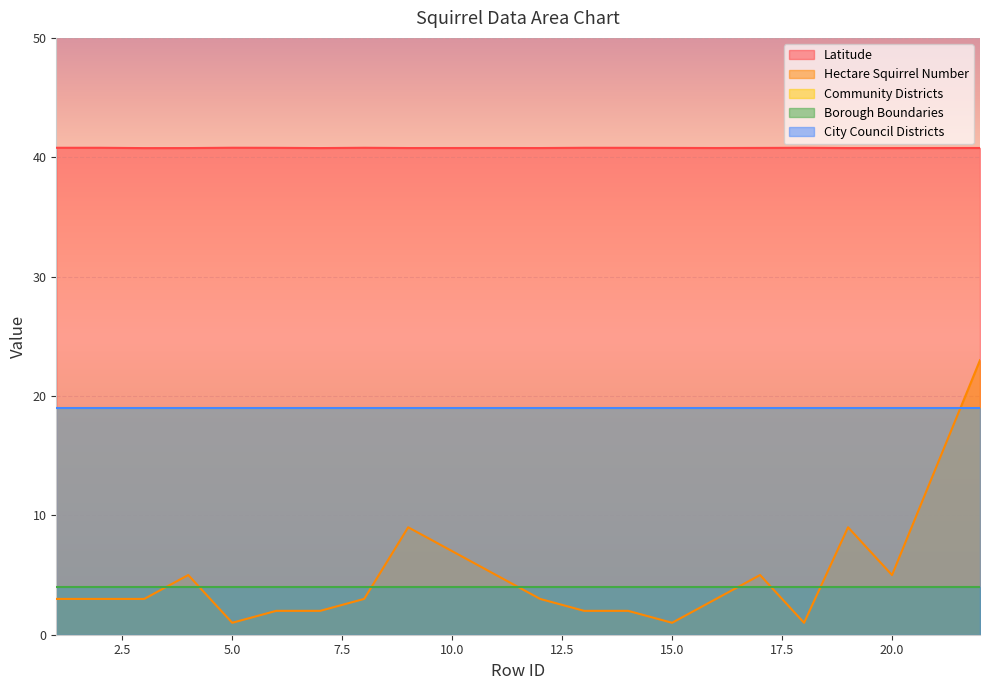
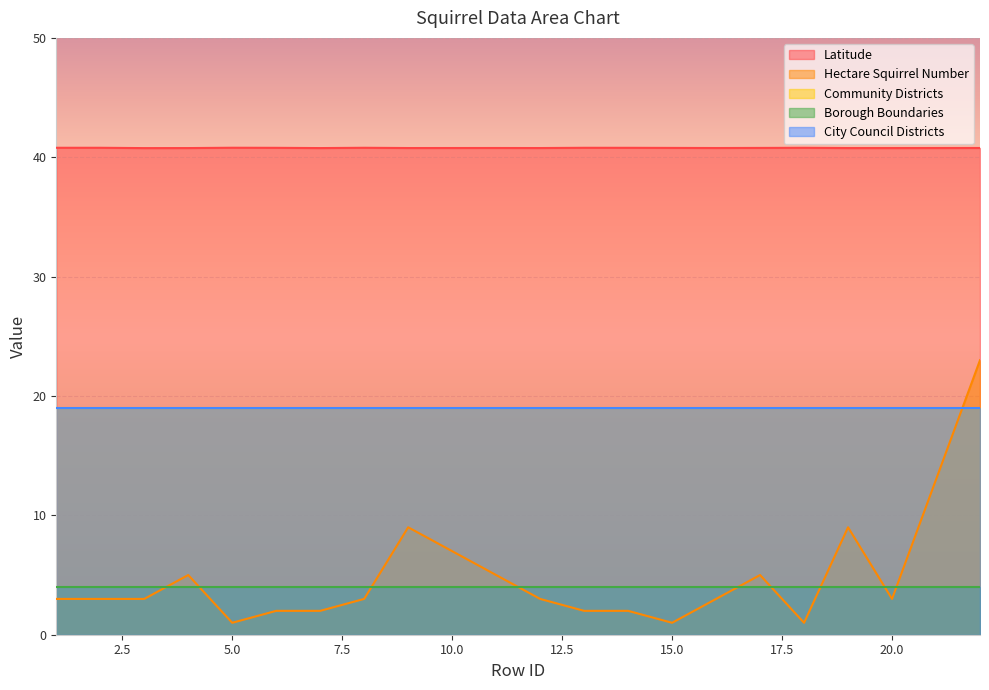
Hectare Squirrel Number, 20.0: 5 -> 3
